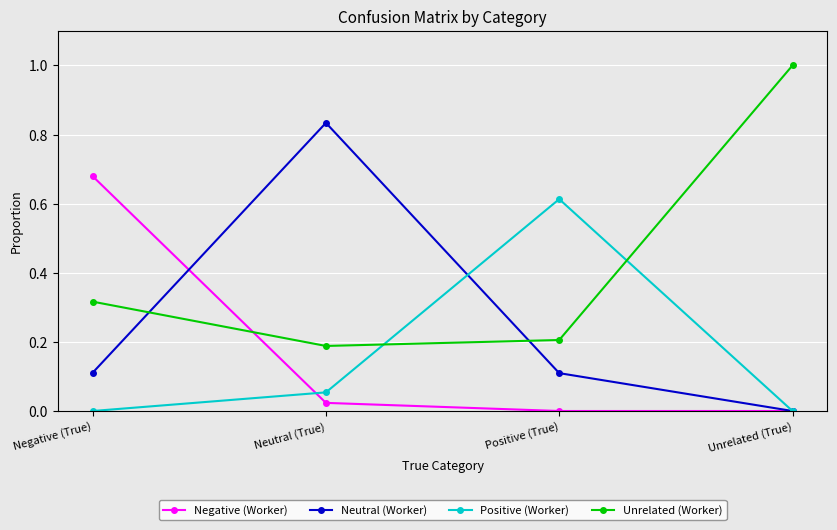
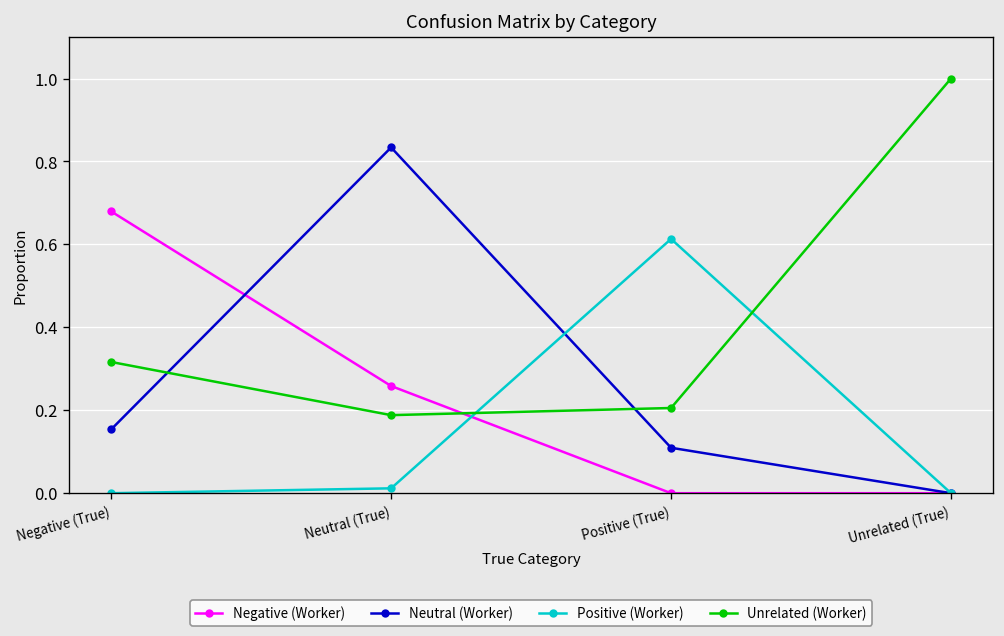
Neutral (Worker), Negative (True): 0.11 -> 0.15
Negative (Worker), Neutral (True): 0.02 -> 0.26
Positive (Worker), Neutral (True): 0.05 -> 0.01
